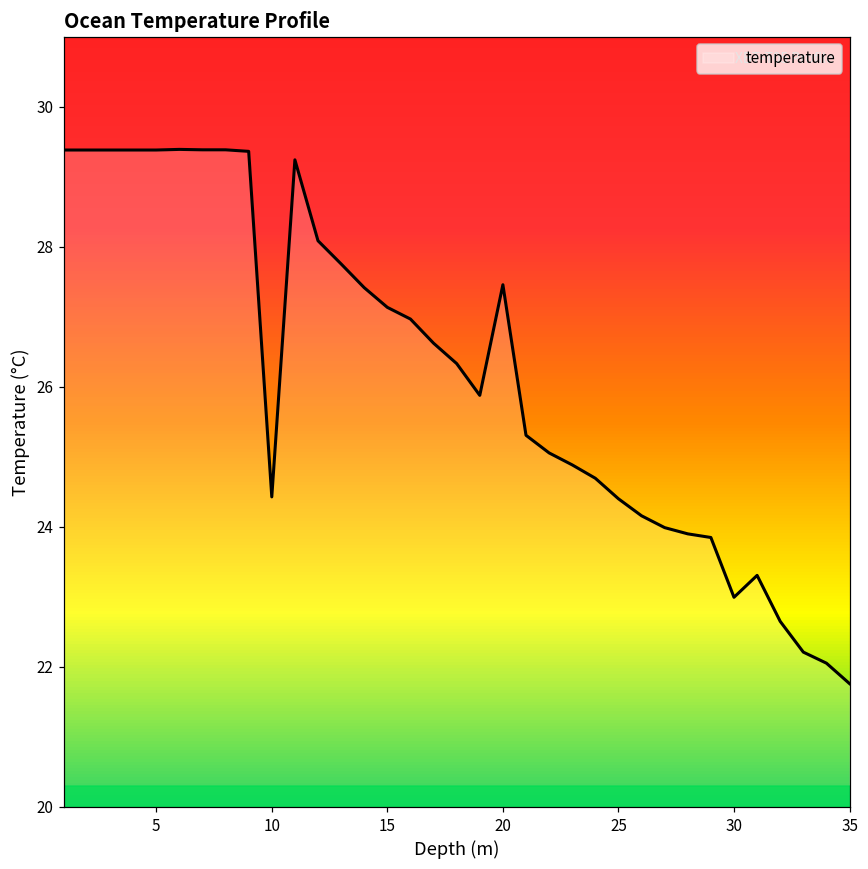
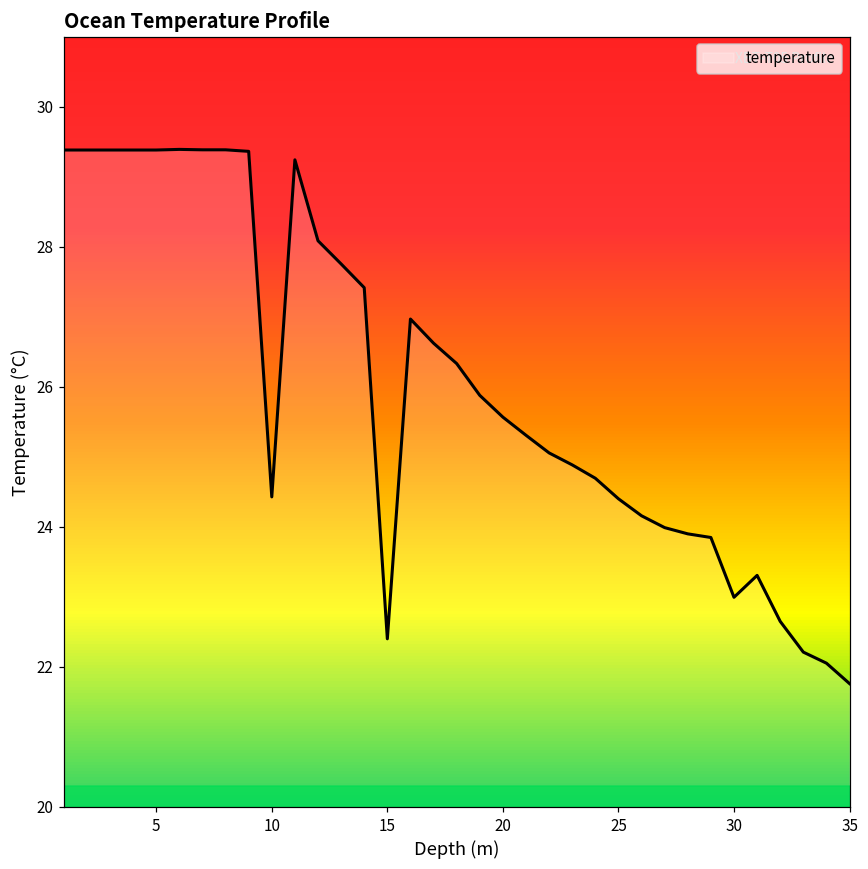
15: 27.1 -> 22.4
20: 27.5 -> 25.6
